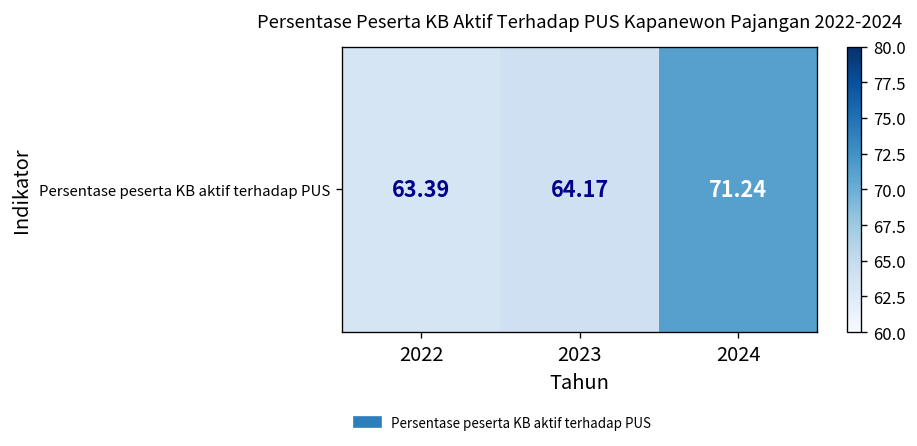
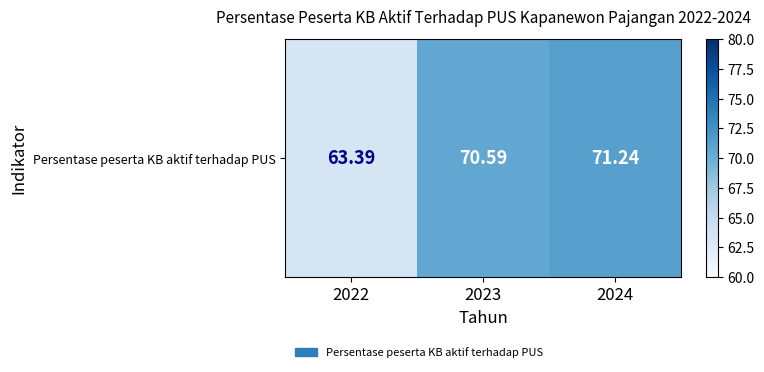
Persentase peserta KB aktif terhadap PUS, 2023: 64.17 -> 70.59
